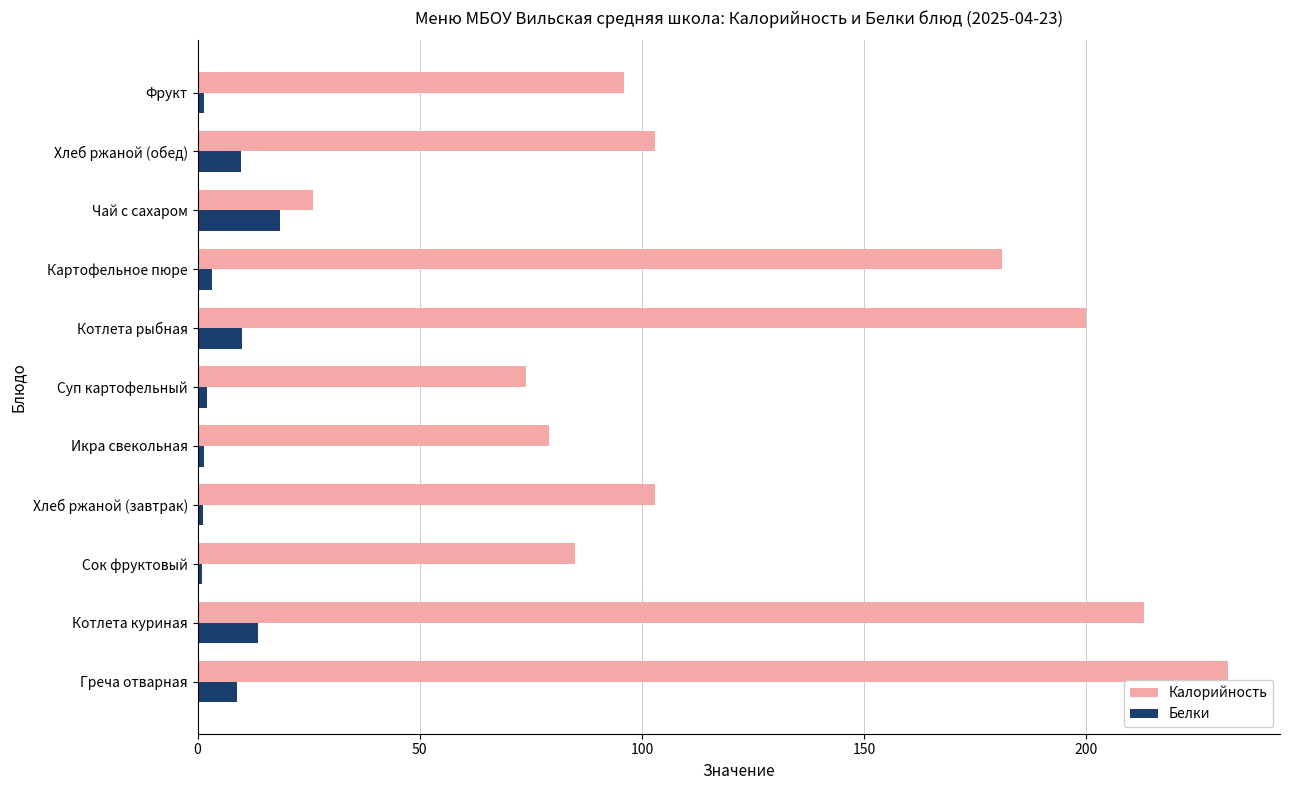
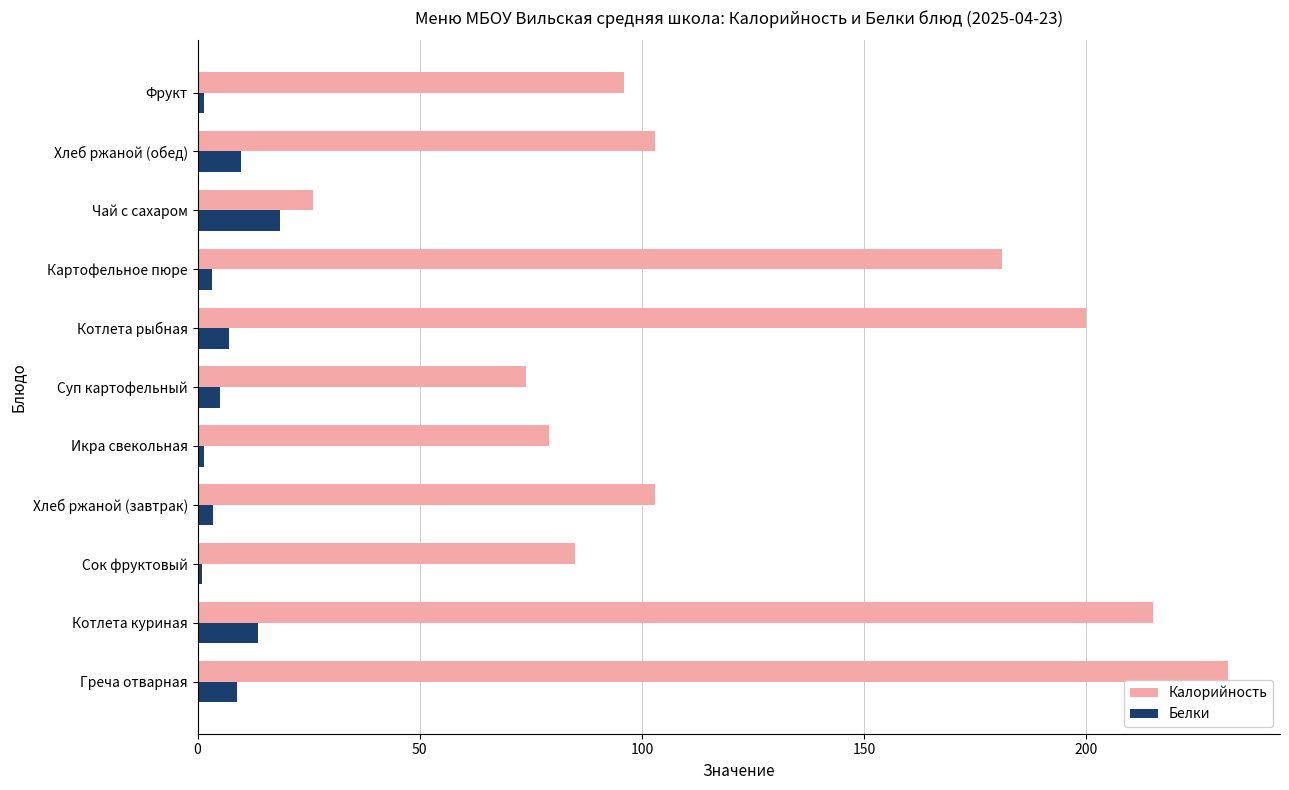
Белки, Котлета рыбная: 10 -> 7
Белки, Суп картофельный: 2 -> 5
Белки, Хлеб ржаной (завтрак): 1 -> 3
Калорийность, Котлета куриная: 213 -> 215
